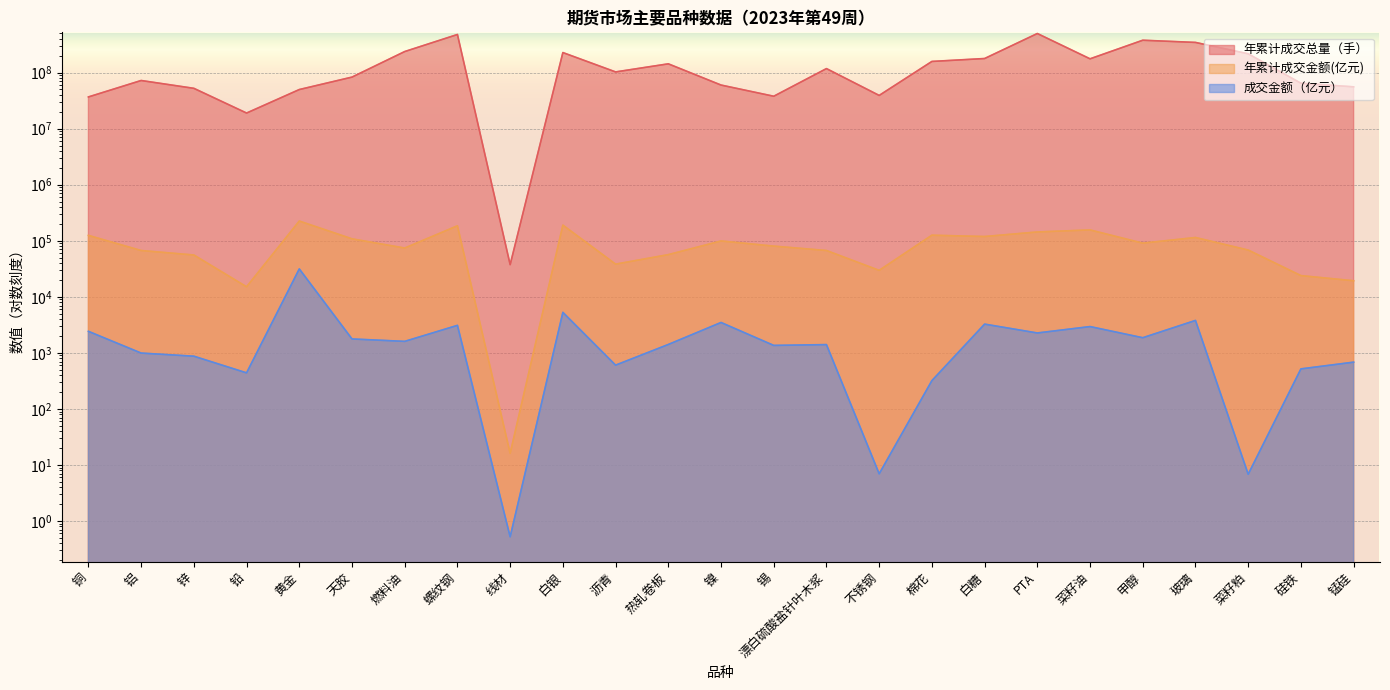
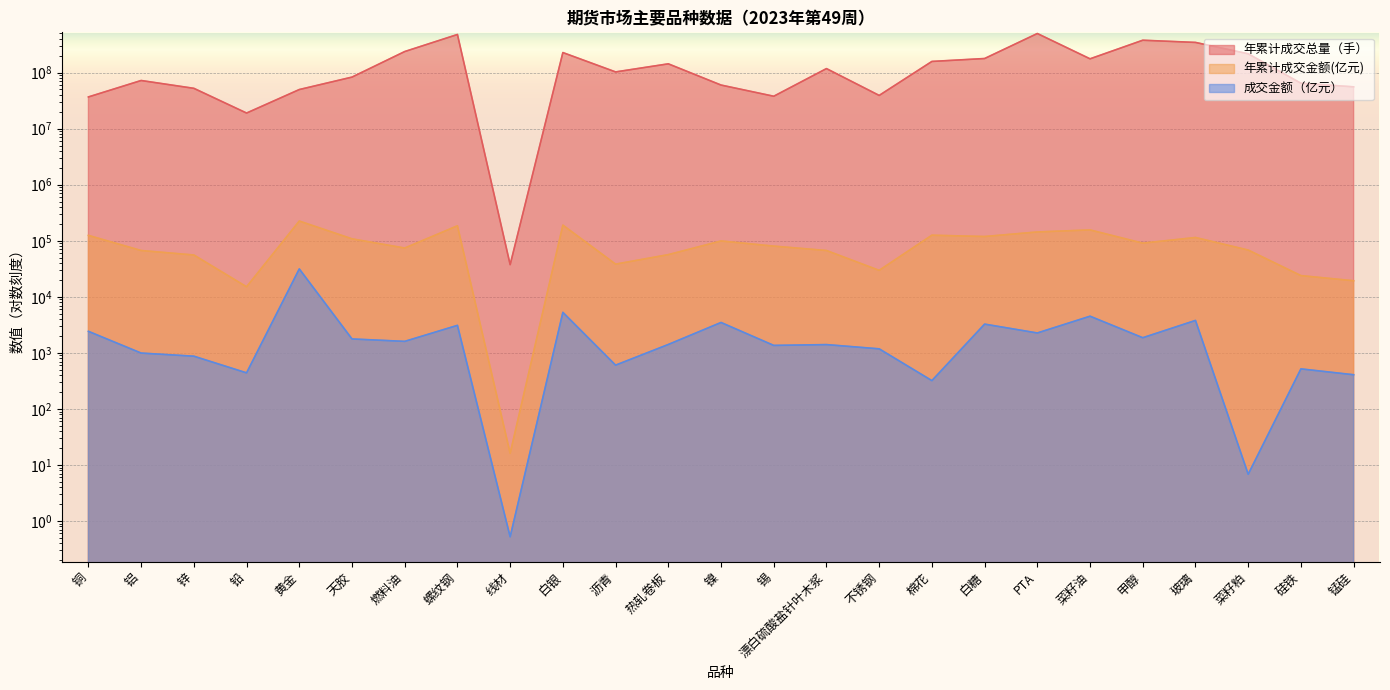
成交金额（亿元）, 不锈钢: 7 -> 1200
成交金额（亿元）, 菜籽油: 3000 -> 5000
成交金额（亿元）, 锰硅: 700 -> 400
